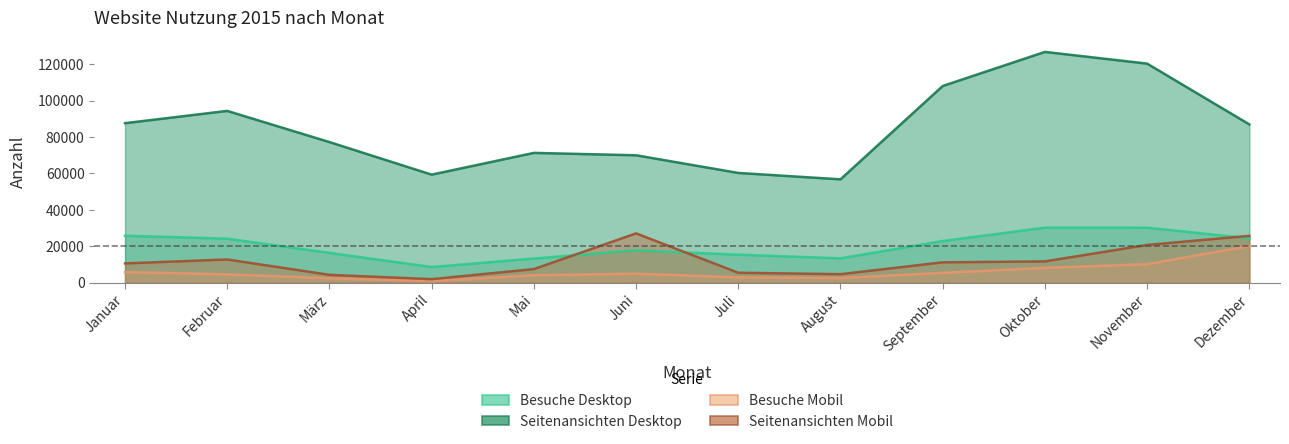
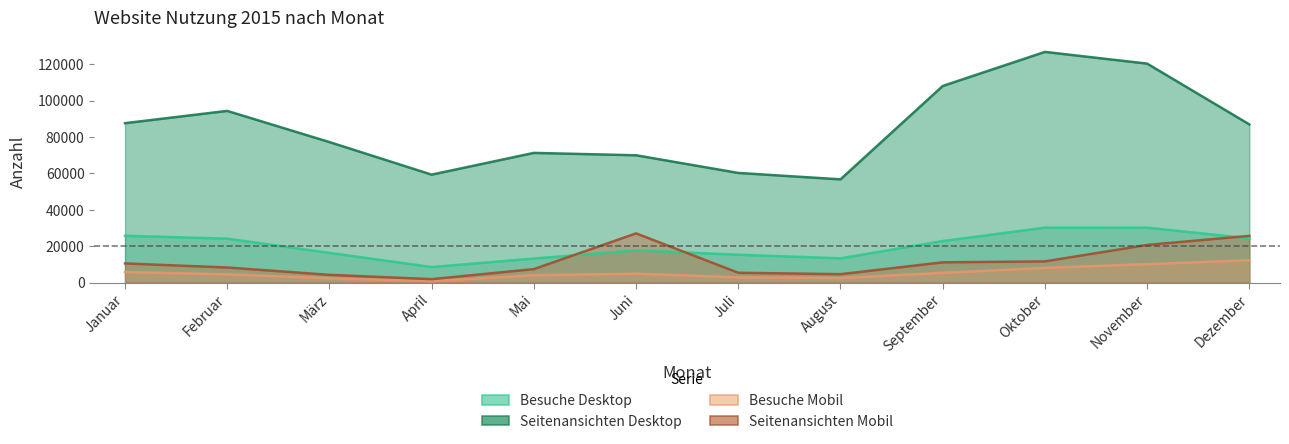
Seitenansichten Mobil, Februar: 13000 -> 8000
Besuche Mobil, Dezember: 20000 -> 12000
